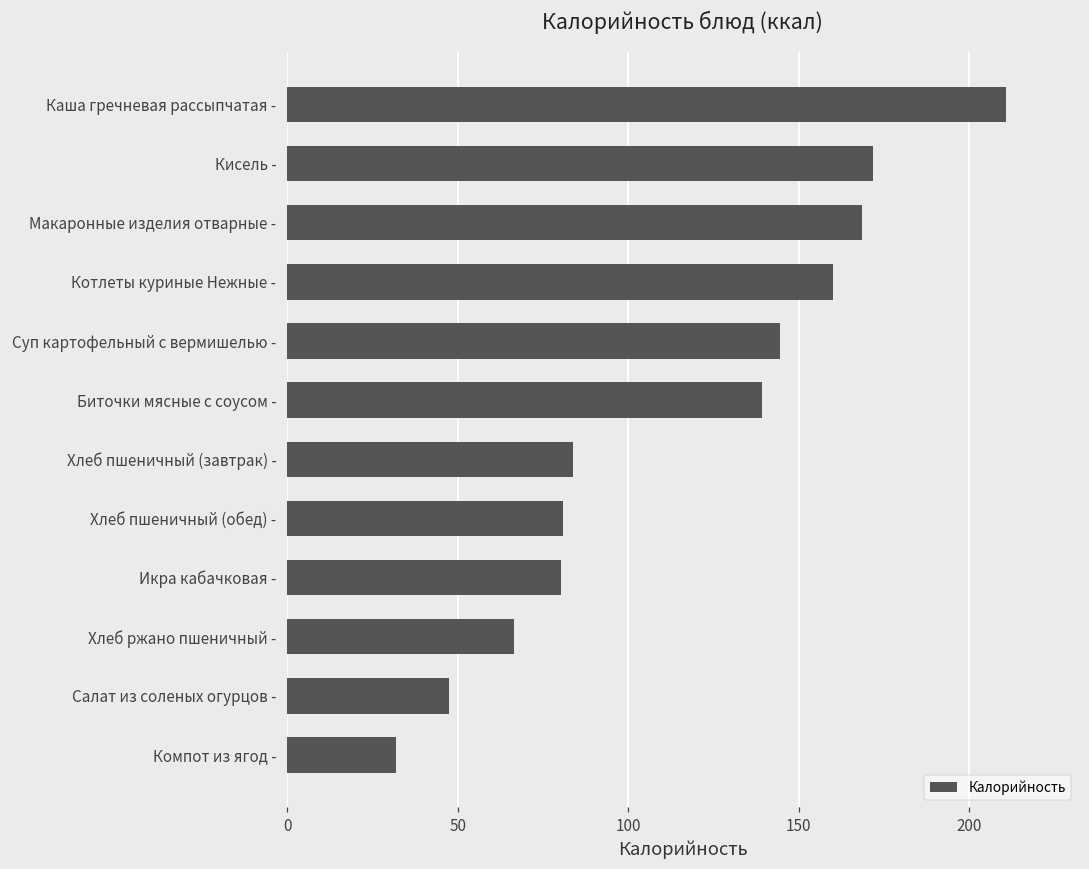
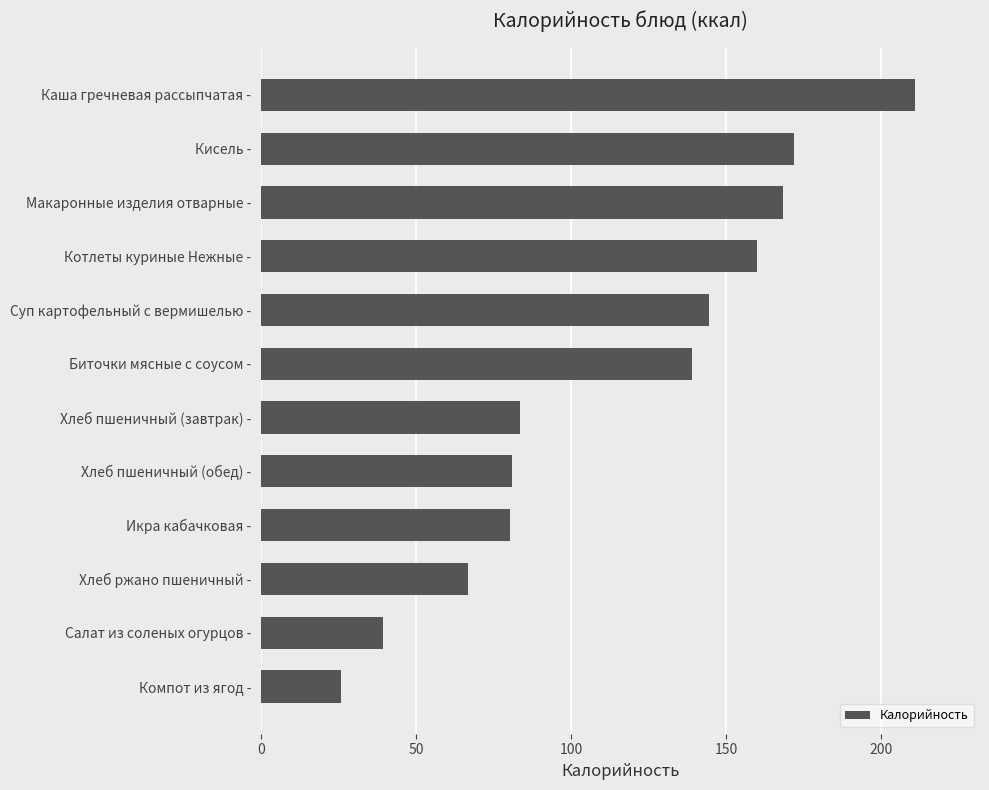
Салат из соленых огурцов -: 48 -> 39
Компот из ягод -: 32 -> 26
